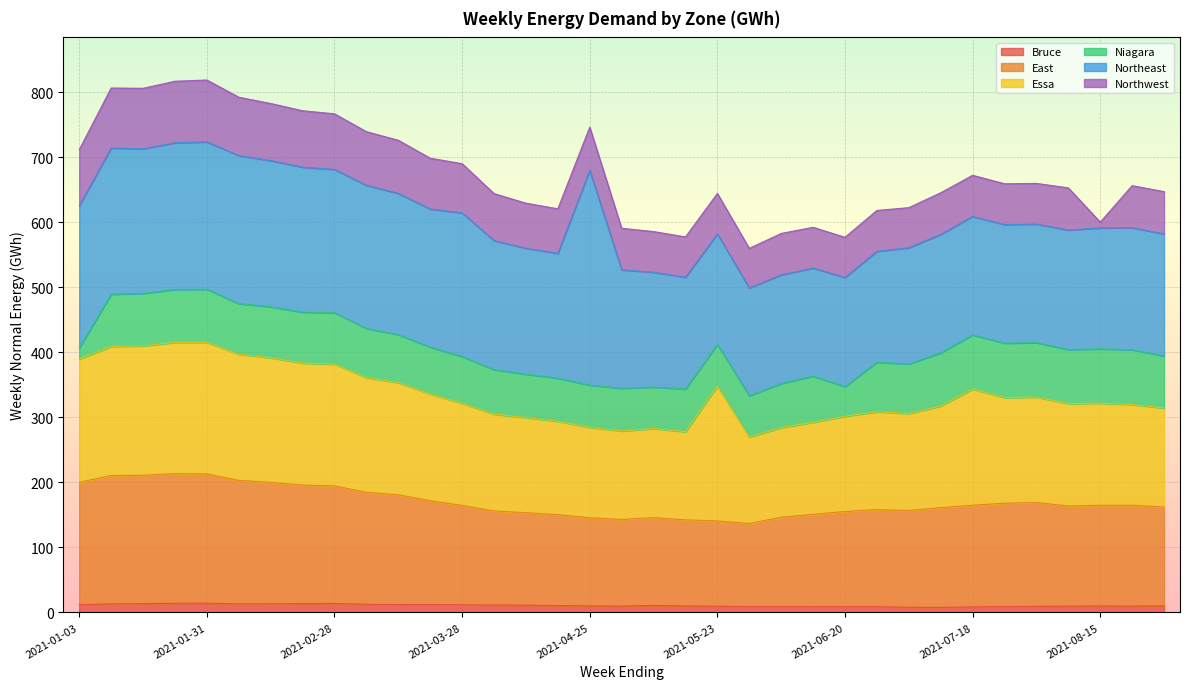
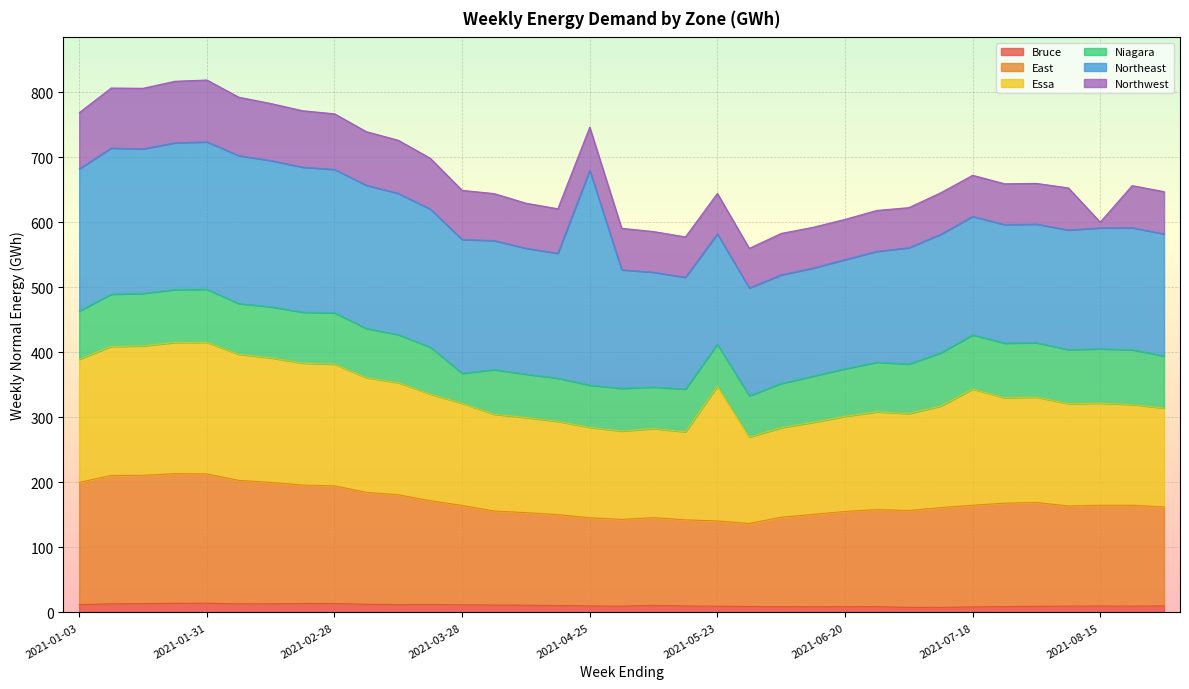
Niagara, 2021-01-03: 20 -> 70
Niagara, 2021-03-28: 70 -> 50
Northeast, 2021-03-28: 220 -> 210
Niagara, 2021-06-20: 50 -> 70
